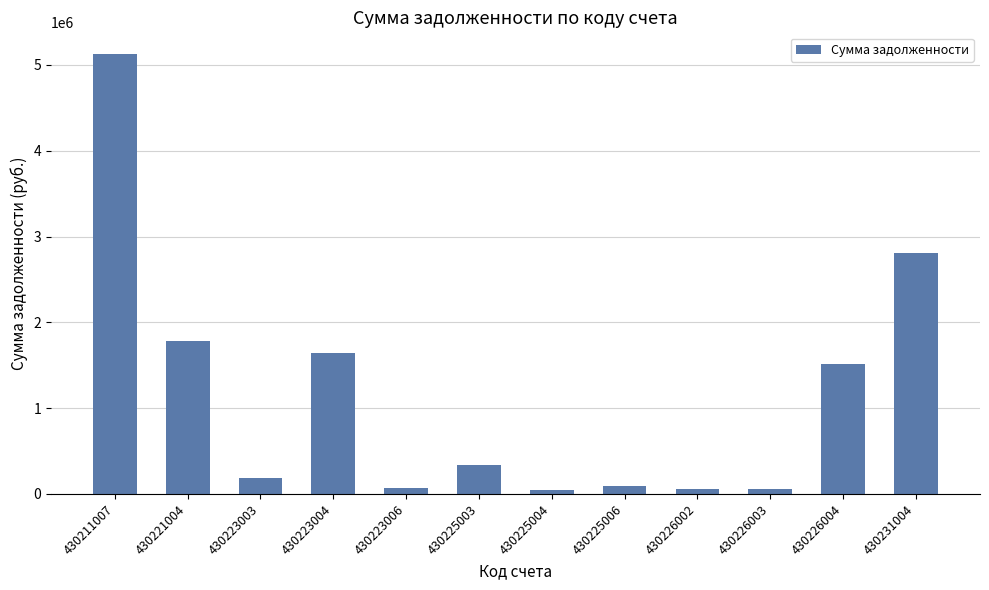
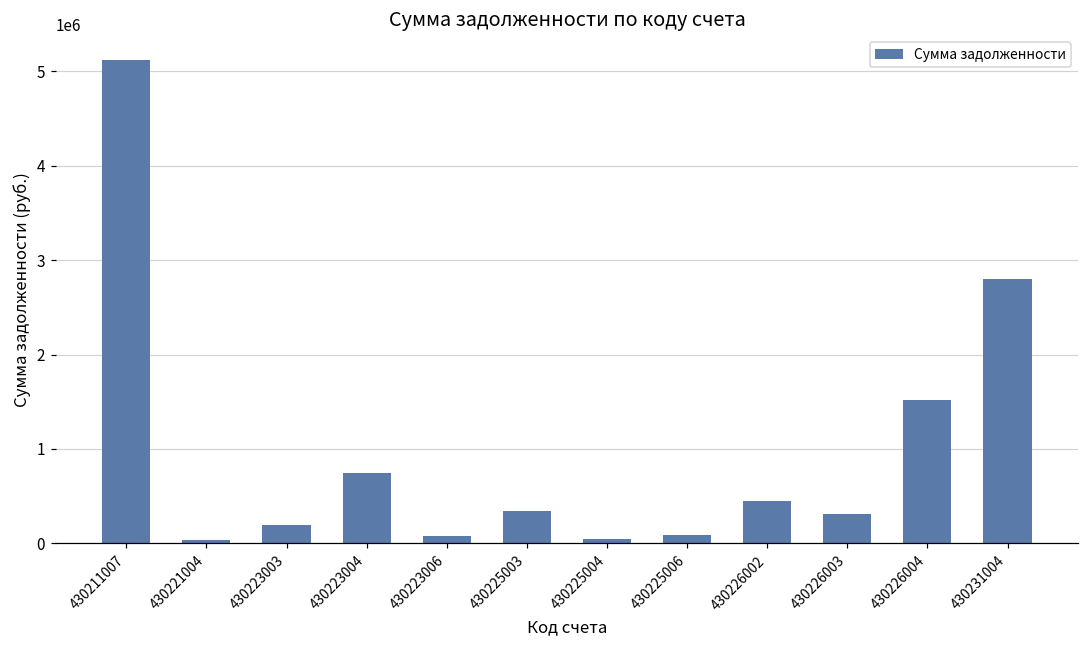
430221004: 1800000 -> 0
430223004: 1600000 -> 700000
430226002: 100000 -> 400000
430226003: 100000 -> 300000
